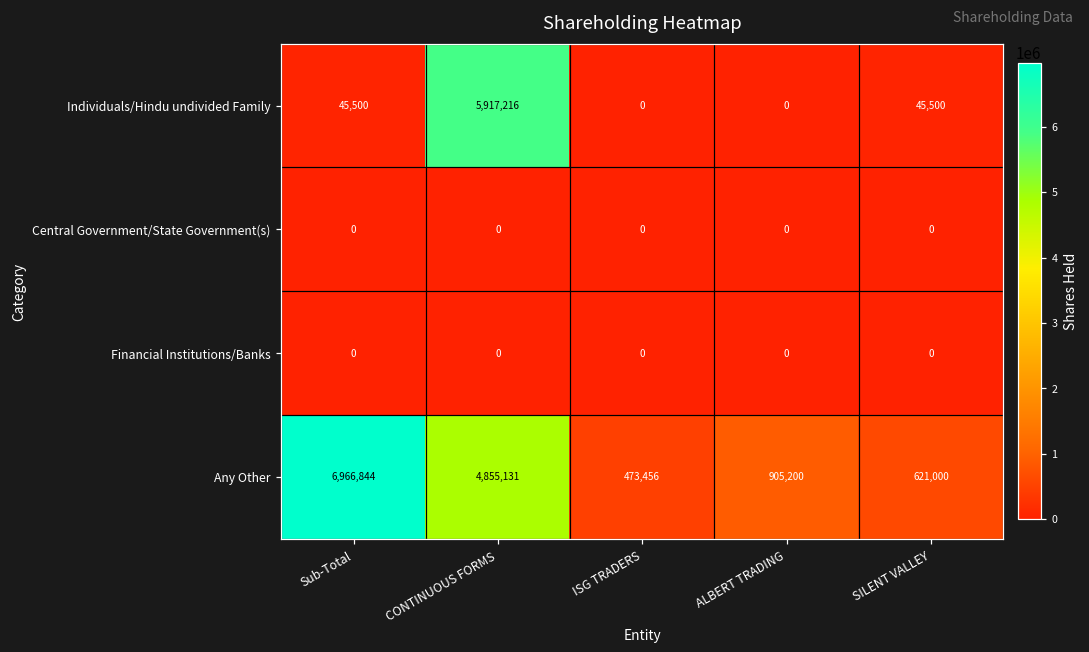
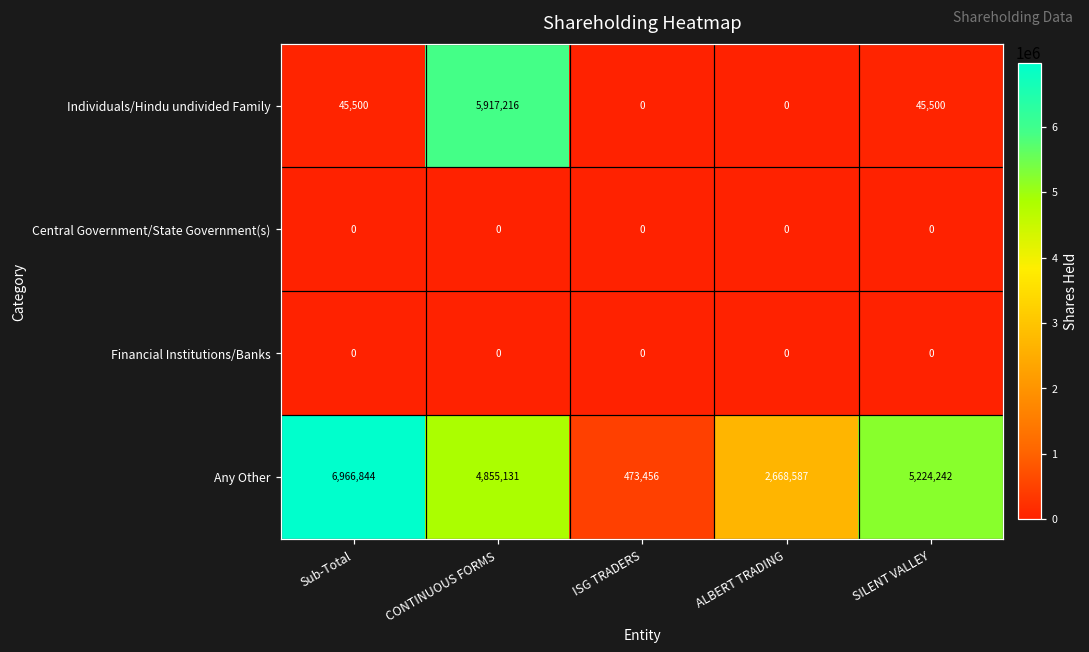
Any Other, ALBERT TRADING: 905,200 -> 2,668,587
Any Other, SILENT VALLEY: 621,000 -> 5,224,242
